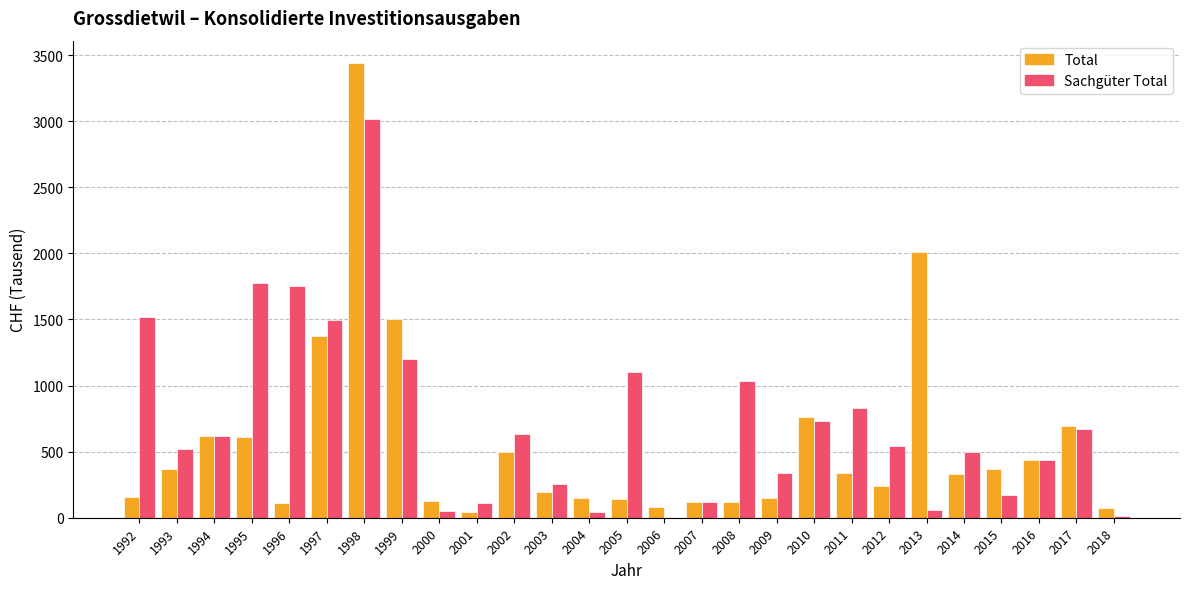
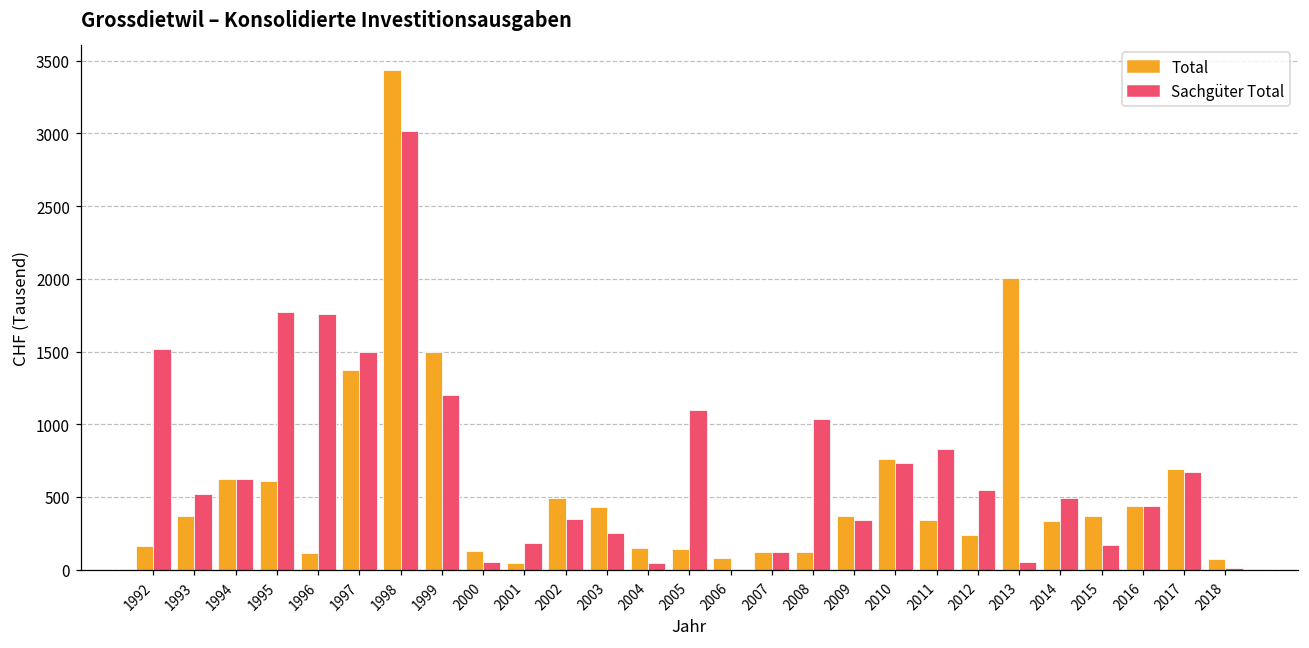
Sachgüter Total, 2001: 110 -> 180
Sachgüter Total, 2002: 640 -> 350
Total, 2003: 200 -> 430
Total, 2009: 150 -> 370
